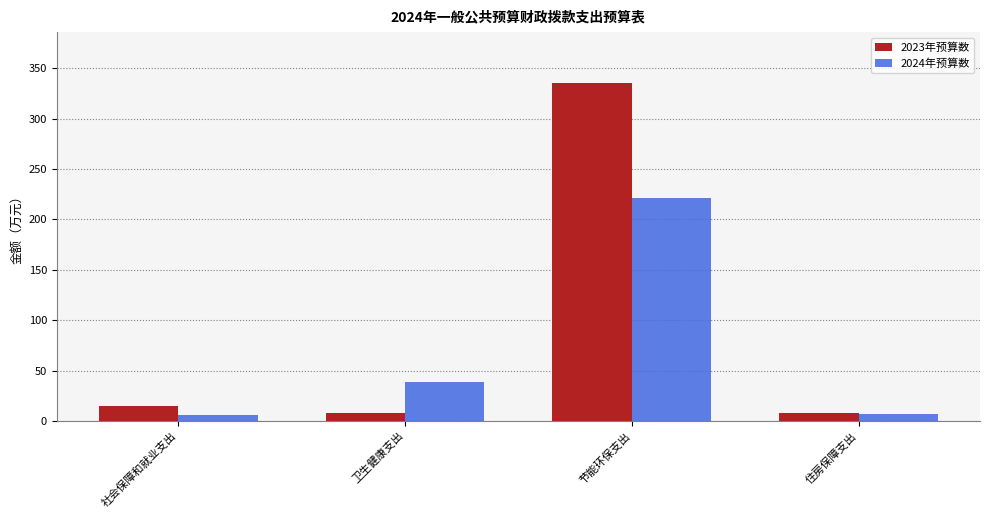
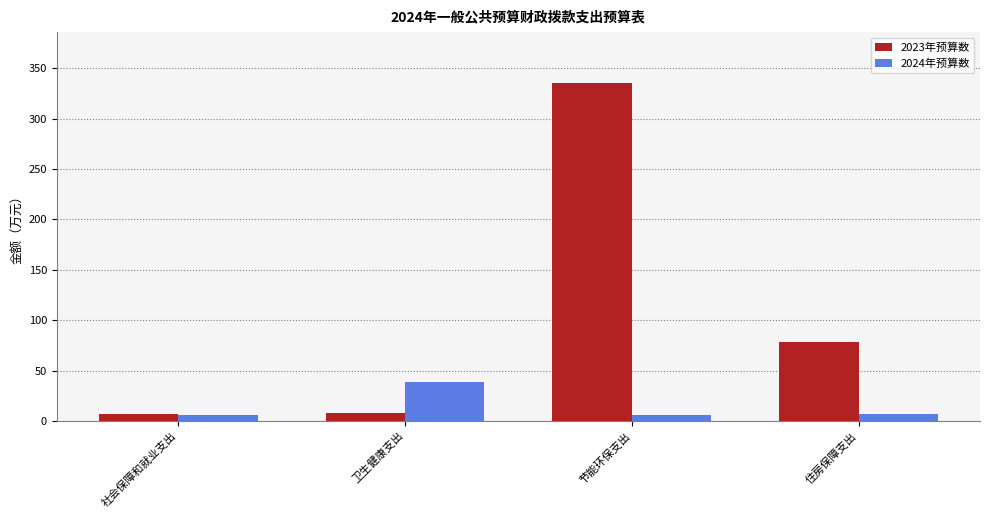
2023年预算数, 社会保障和就业支出: 15 -> 7
2024年预算数, 节能环保支出: 221 -> 6
2023年预算数, 住房保障支出: 7 -> 79
